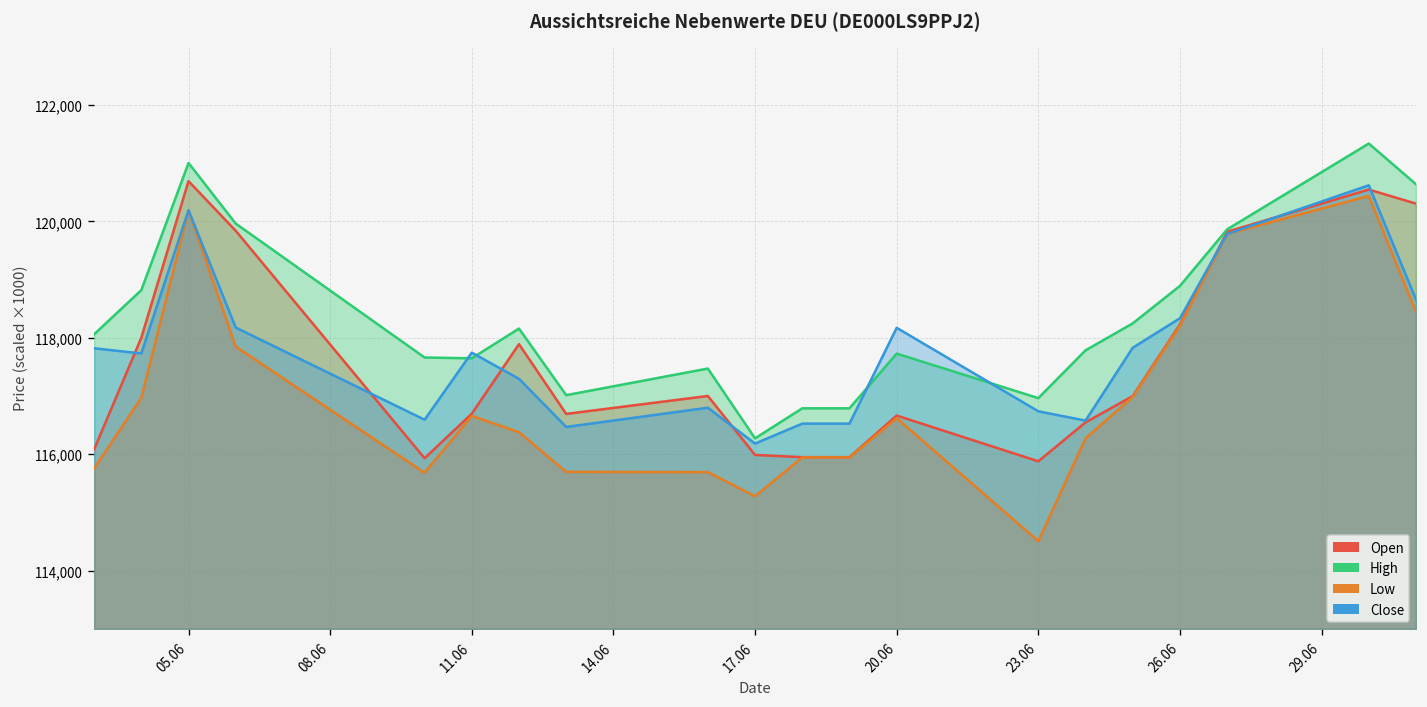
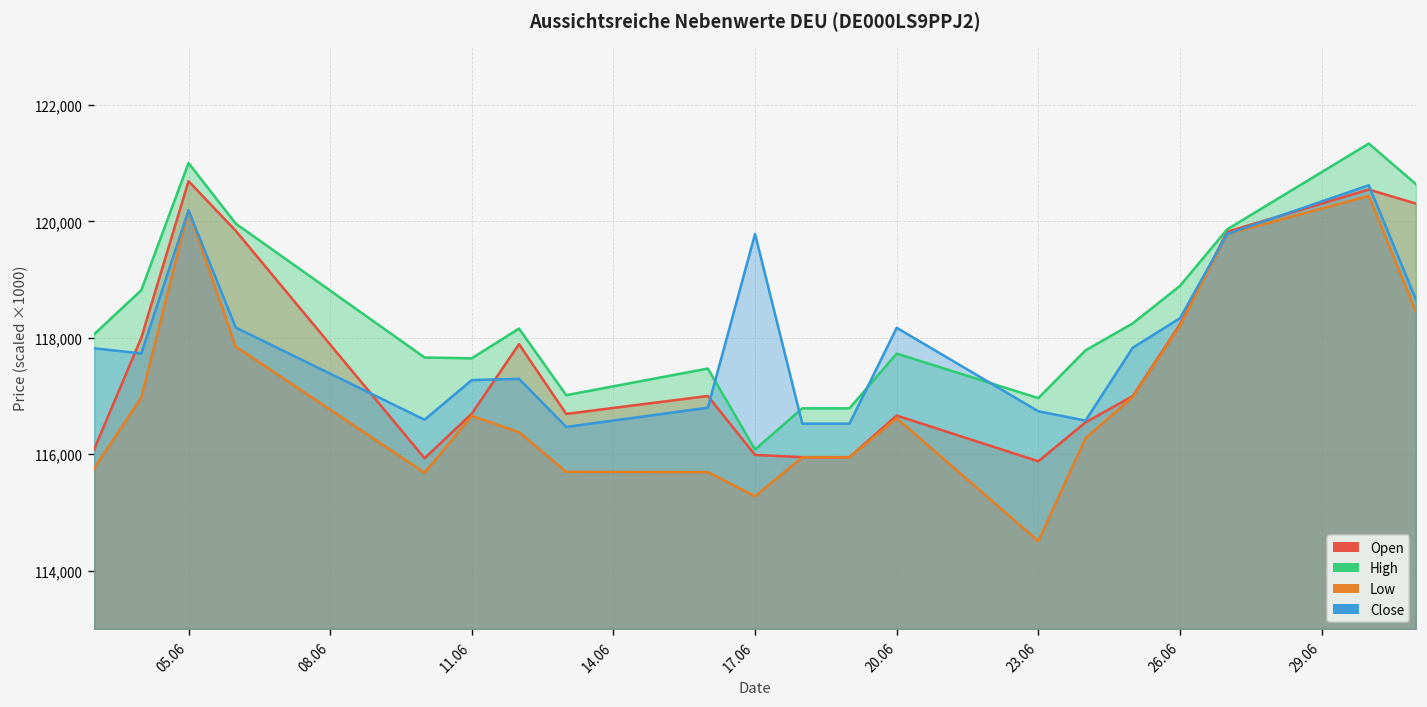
Close, 11.06: 117,700 -> 117,300
High, 17.06: 116,300 -> 116,100
Close, 17.06: 116,200 -> 119,800
